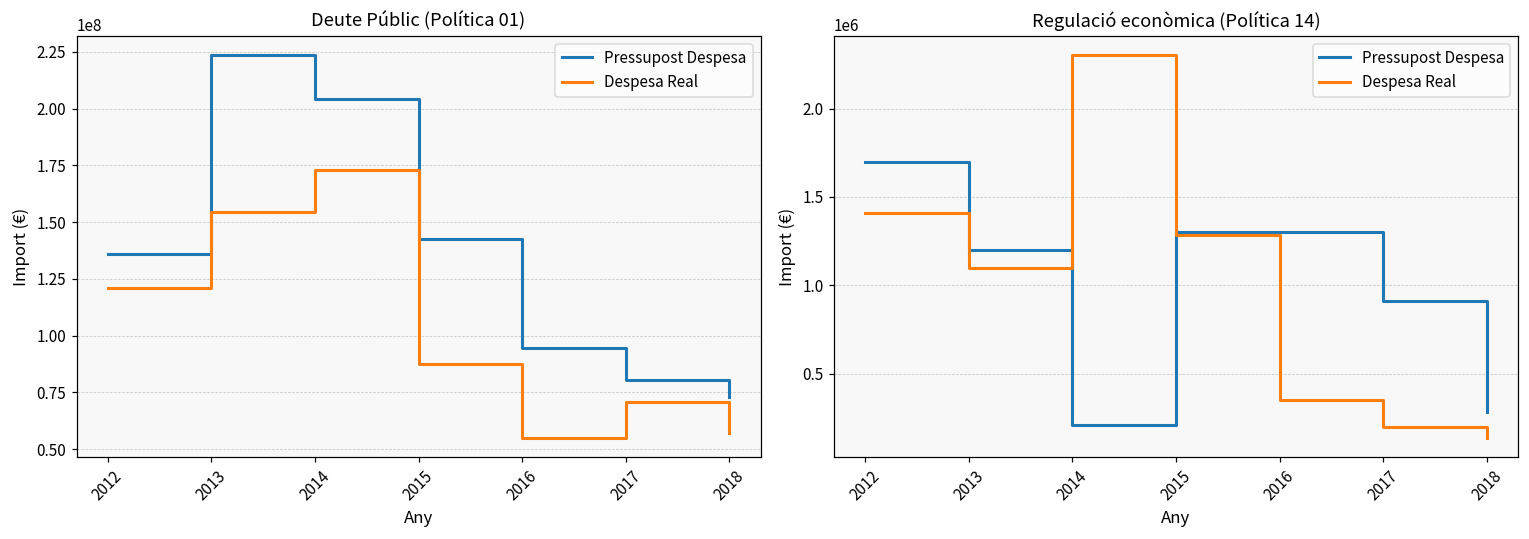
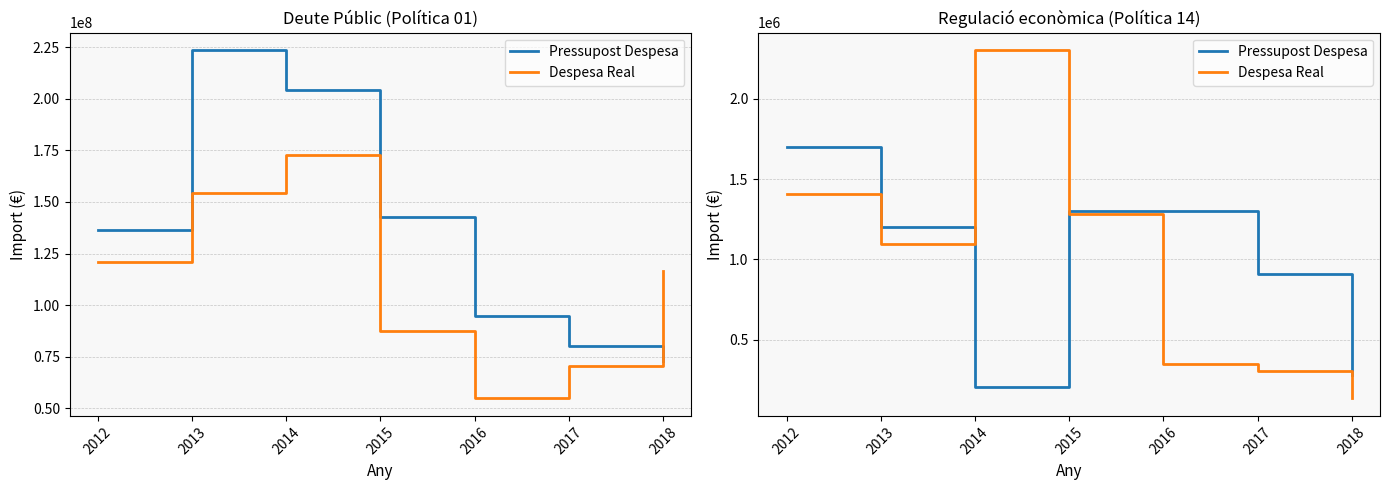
Deute Públic (Política 01), Despesa Real, 2018: 57000000 -> 117000000
Regulació econòmica (Política 14), Despesa Real, 2017: 200000 -> 300000
